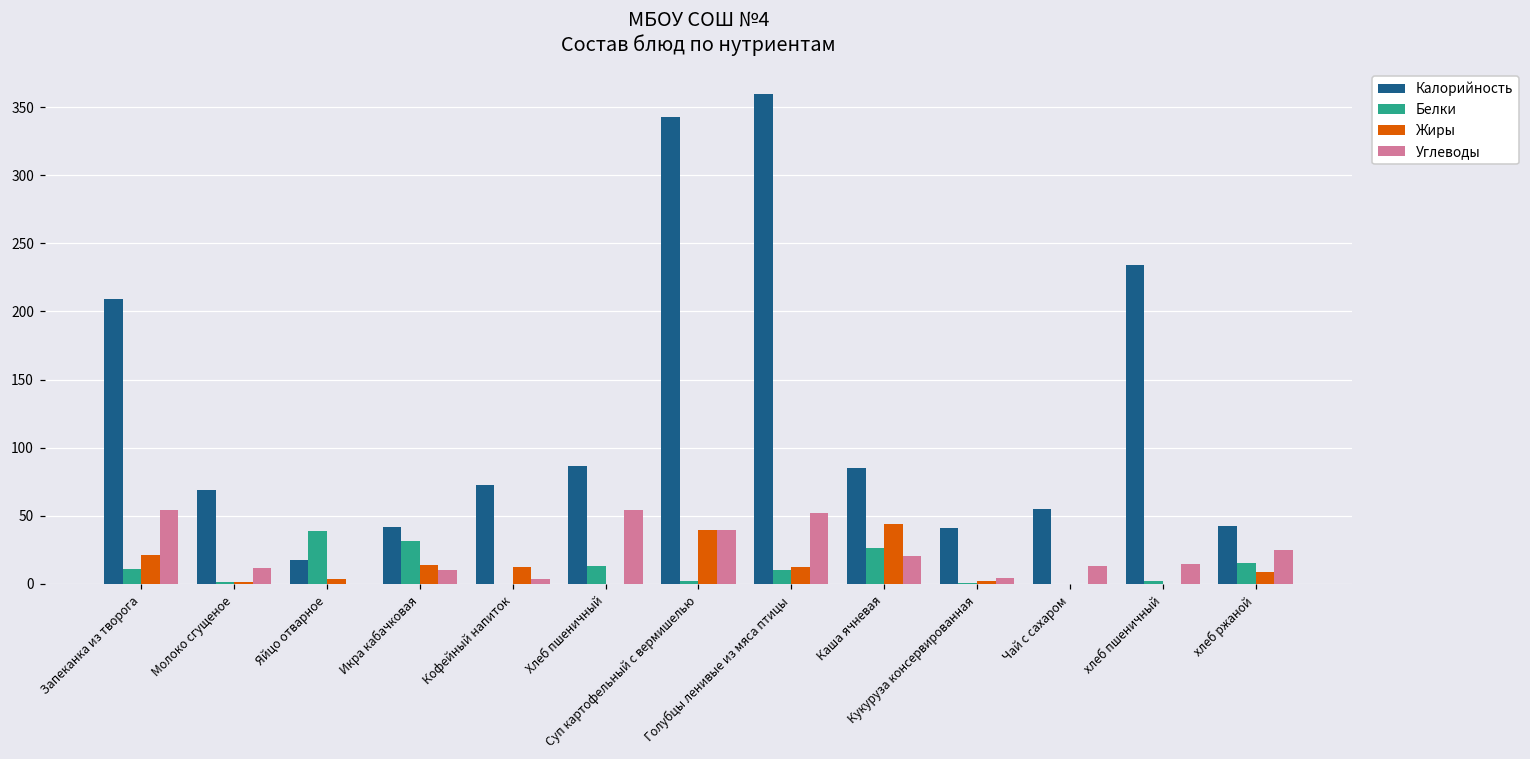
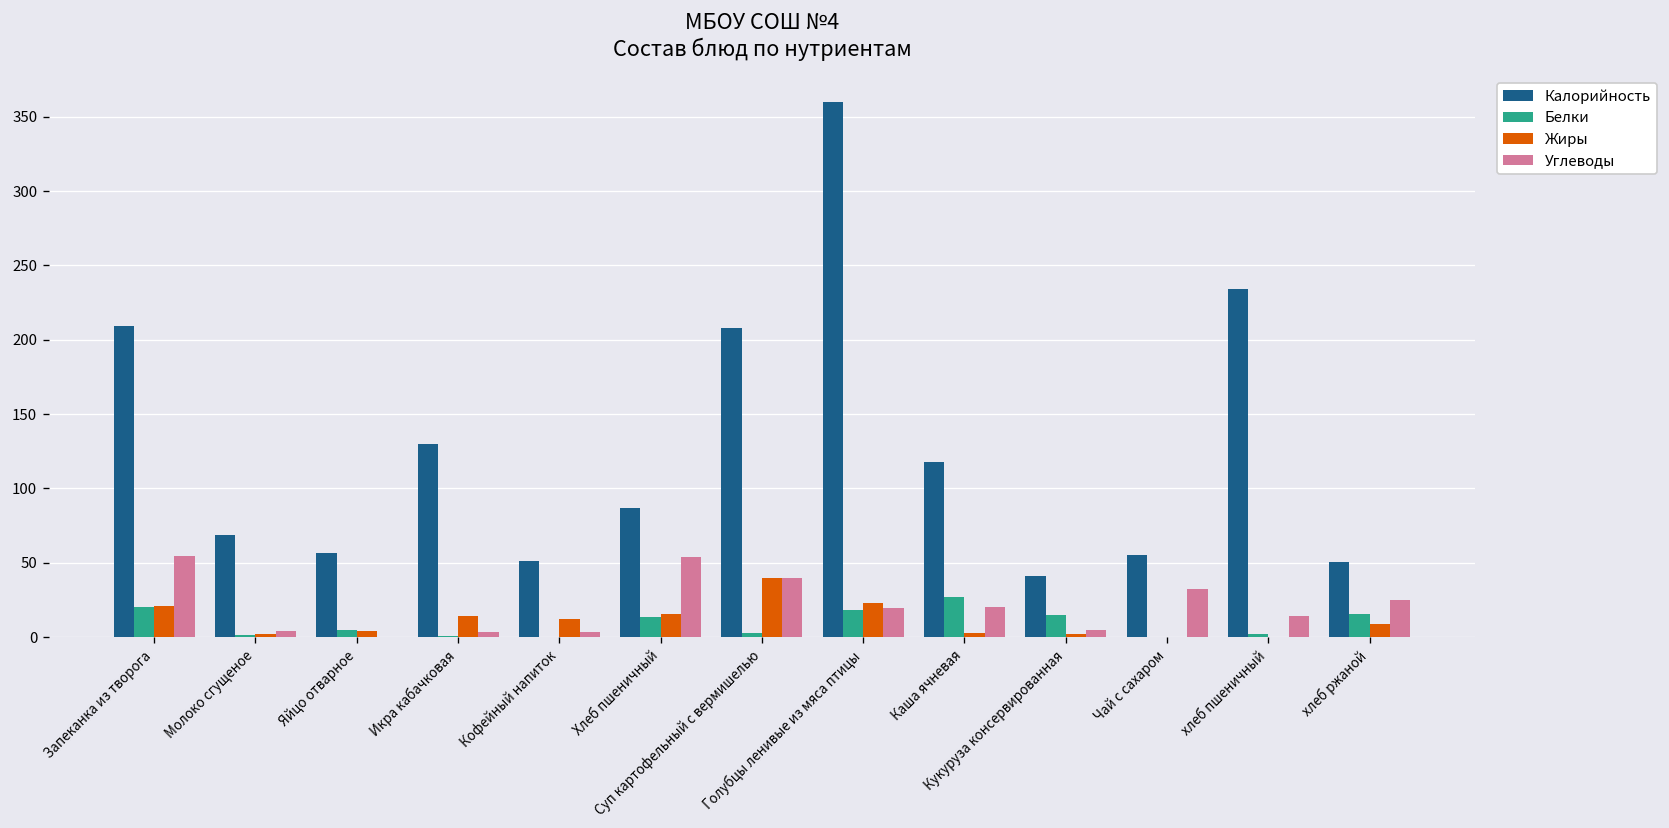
Белки, Запеканка из творога: 11 -> 20
Углеводы, Молоко сгущеное: 12 -> 4
Калорийность, Яйцо отварное: 18 -> 57
Белки, Яйцо отварное: 39 -> 5
Калорийность, Икра кабачковая: 42 -> 130
Белки, Икра кабачковая: 32 -> 1
Углеводы, Икра кабачковая: 10 -> 4
Калорийность, Кофейный напиток: 72 -> 51
Жиры, Хлеб пшеничный: 0 -> 16
Калорийность, Суп картофельный с вермишелью: 343 -> 208
Белки, Голубцы ленивые из мяса птицы: 10 -> 18
Жиры, Голубцы ленивые из мяса птицы: 13 -> 23
Углеводы, Голубцы ленивые из мяса птицы: 52 -> 20
Калорийность, Каша ячневая: 85 -> 118
Жиры, Каша ячневая: 44 -> 3
Белки, Кукуруза консервированная: 1 -> 15
Углеводы, Чай с сахаром: 14 -> 32
Калорийность, хлеб ржаной: 43 -> 51
